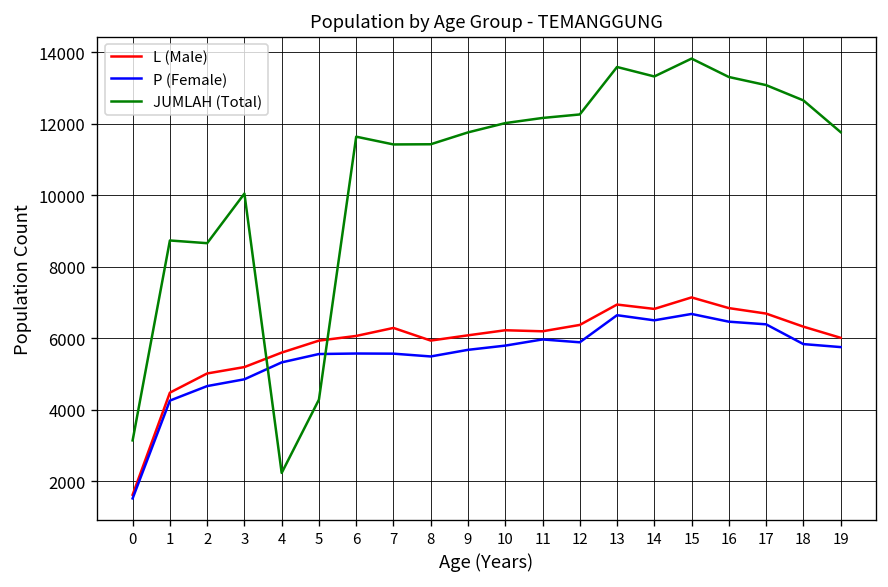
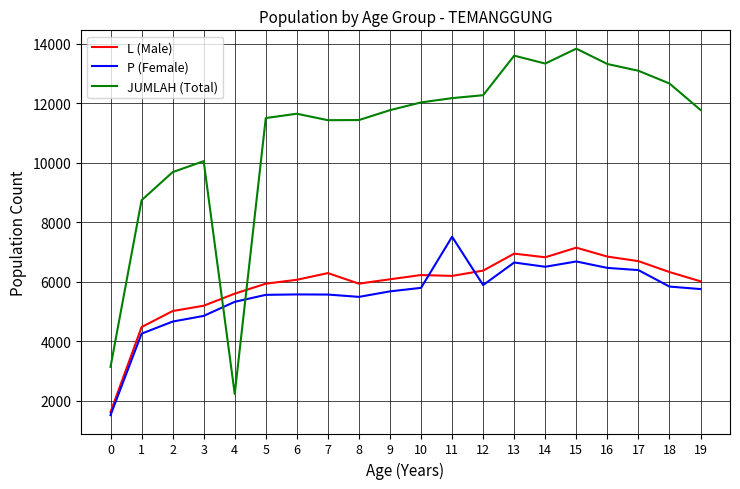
JUMLAH (Total), 2: 8700 -> 9700
JUMLAH (Total), 5: 4300 -> 11500
P (Female), 11: 6000 -> 7500
